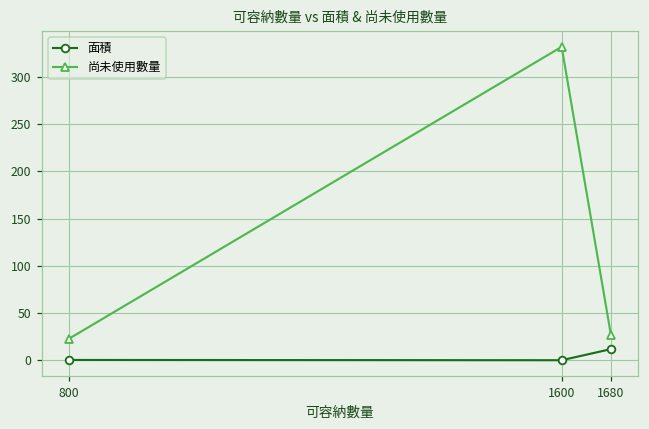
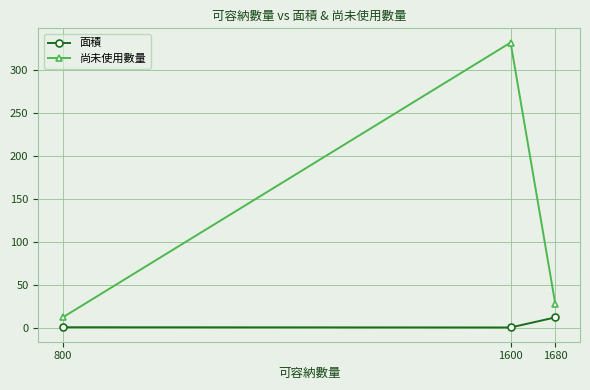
尚未使用數量, 800: 20 -> 10
